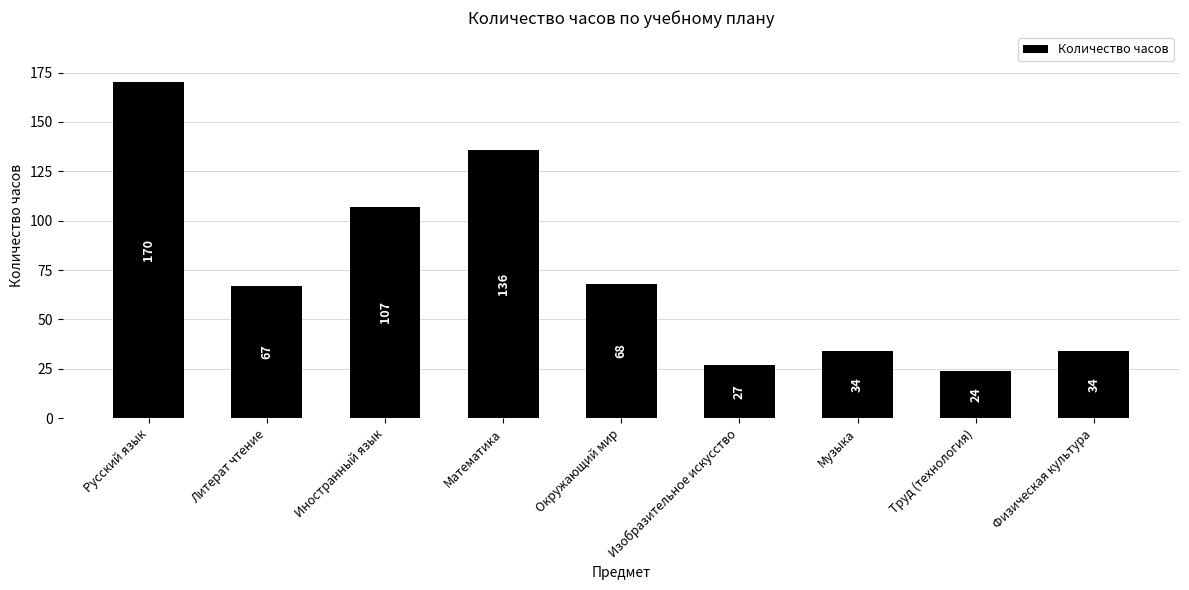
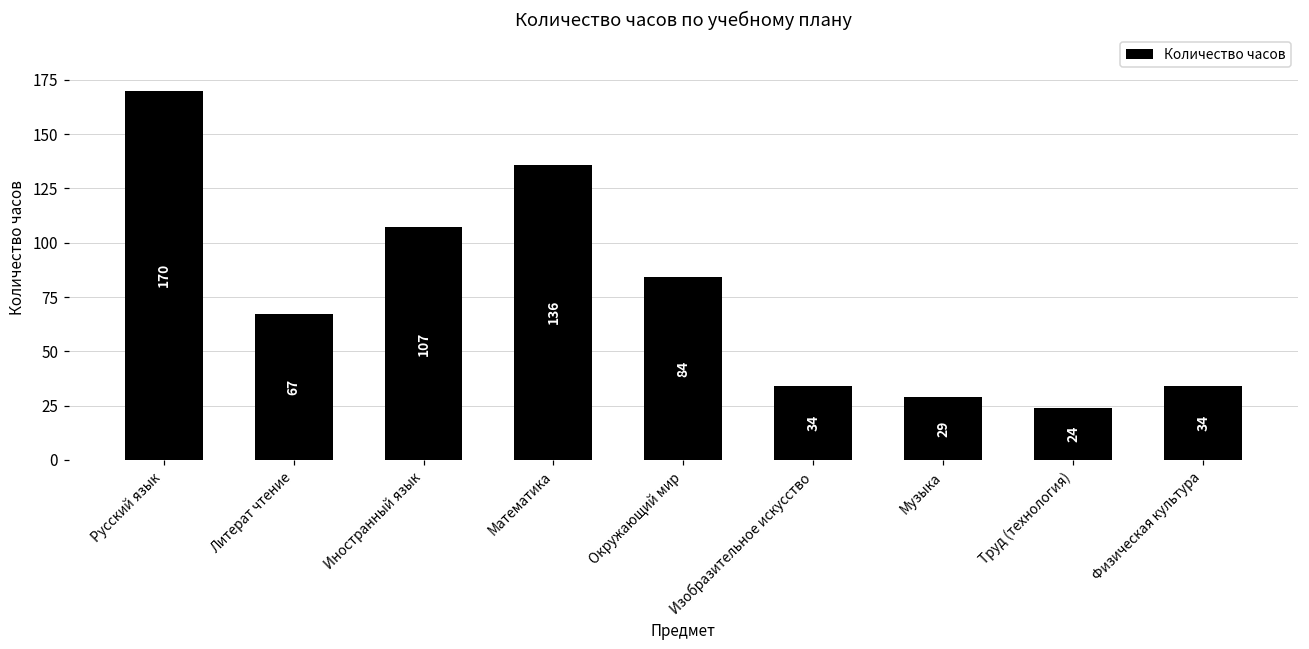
Окружающий мир: 68 -> 84
Изобразительное искусство: 27 -> 34
Музыка: 34 -> 29
